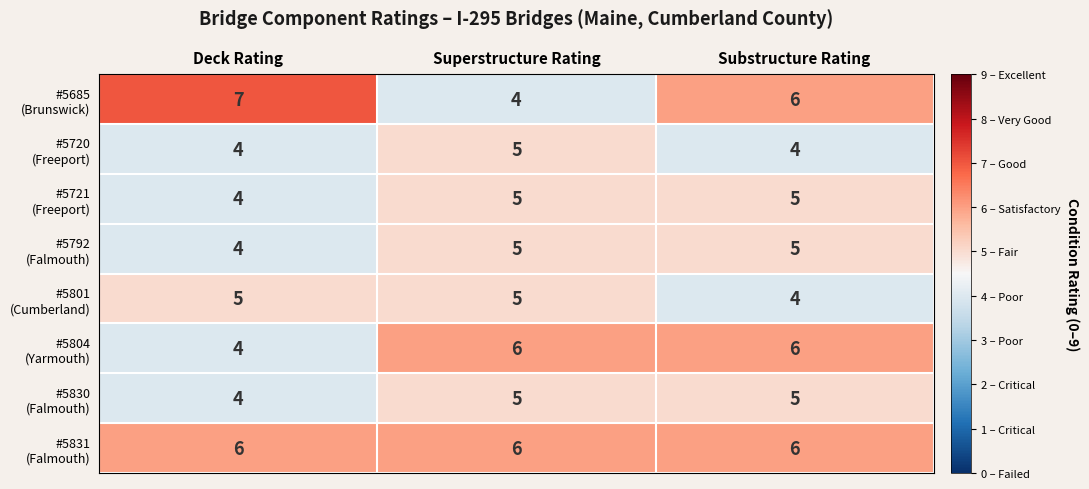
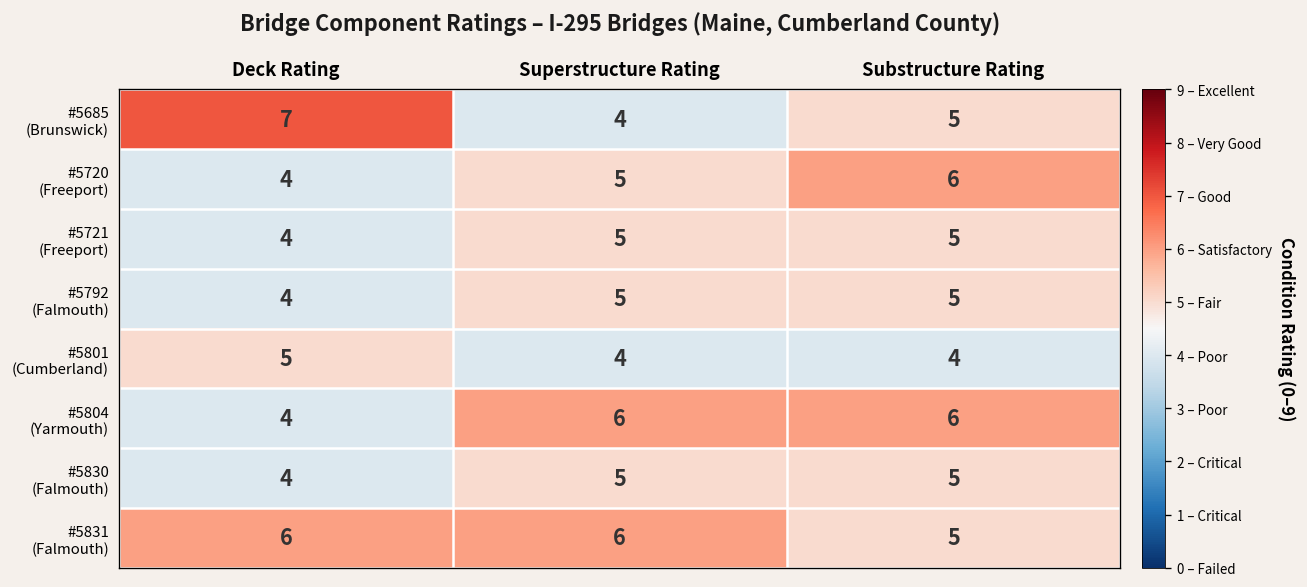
#5685 (Brunswick), Substructure Rating: 6 -> 5
#5720 (Freeport), Substructure Rating: 4 -> 6
#5801 (Cumberland), Superstructure Rating: 5 -> 4
#5831 (Falmouth), Substructure Rating: 6 -> 5
